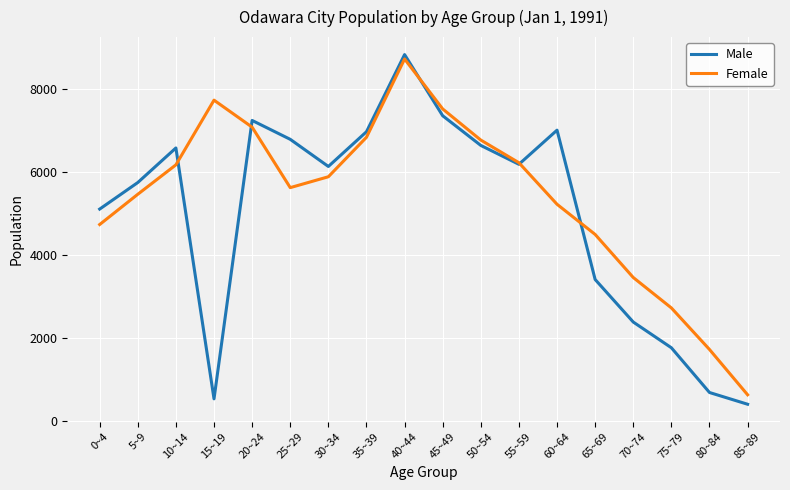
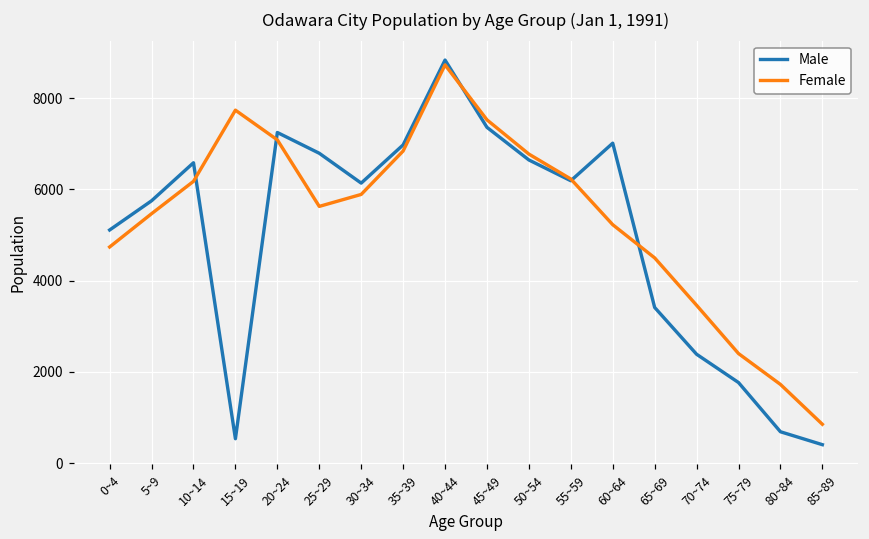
Female, 75~79: 2700 -> 2400
Female, 85~89: 600 -> 900
